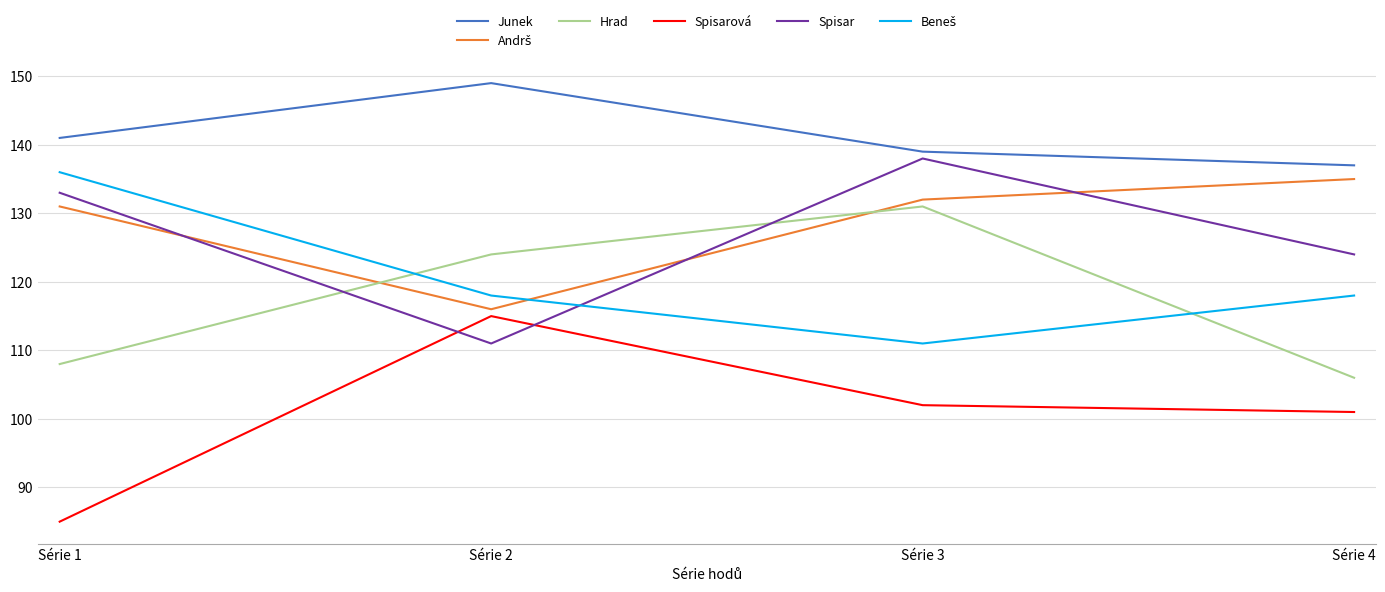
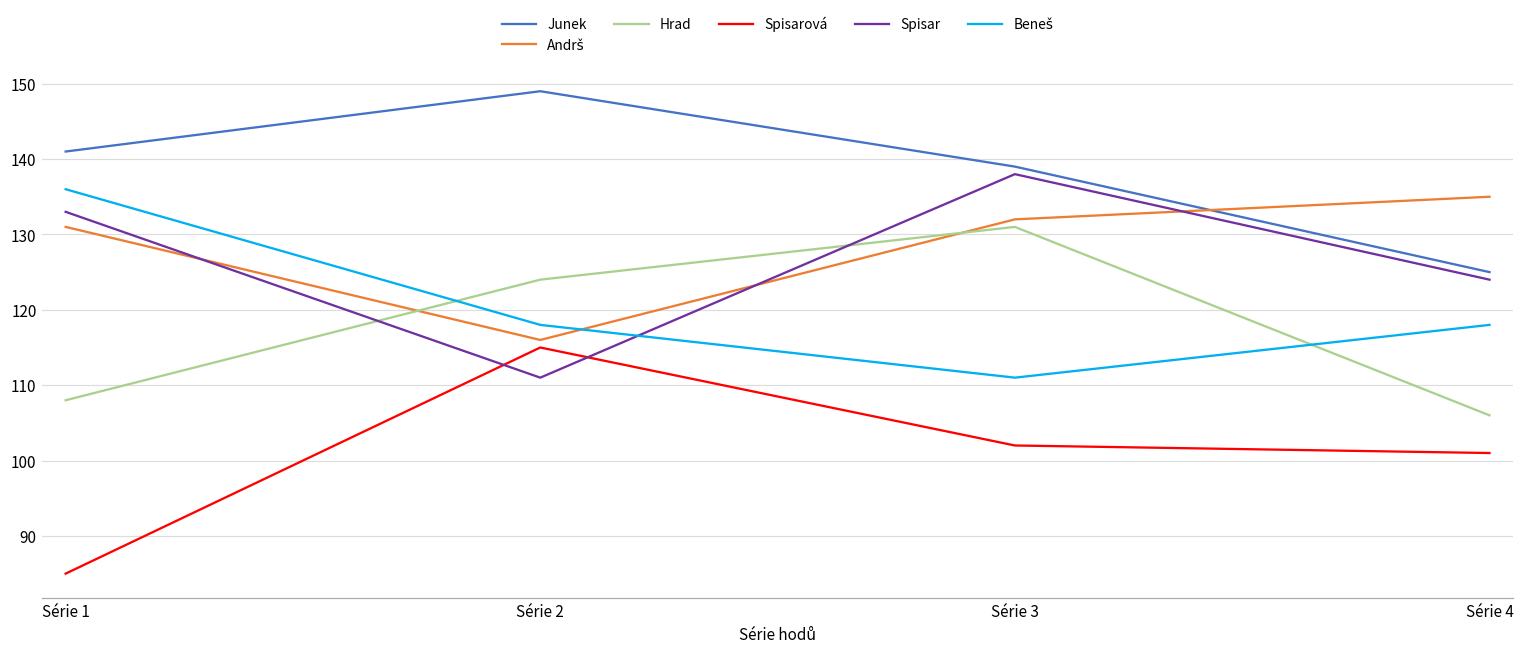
Junek, Série 4: 137 -> 125
